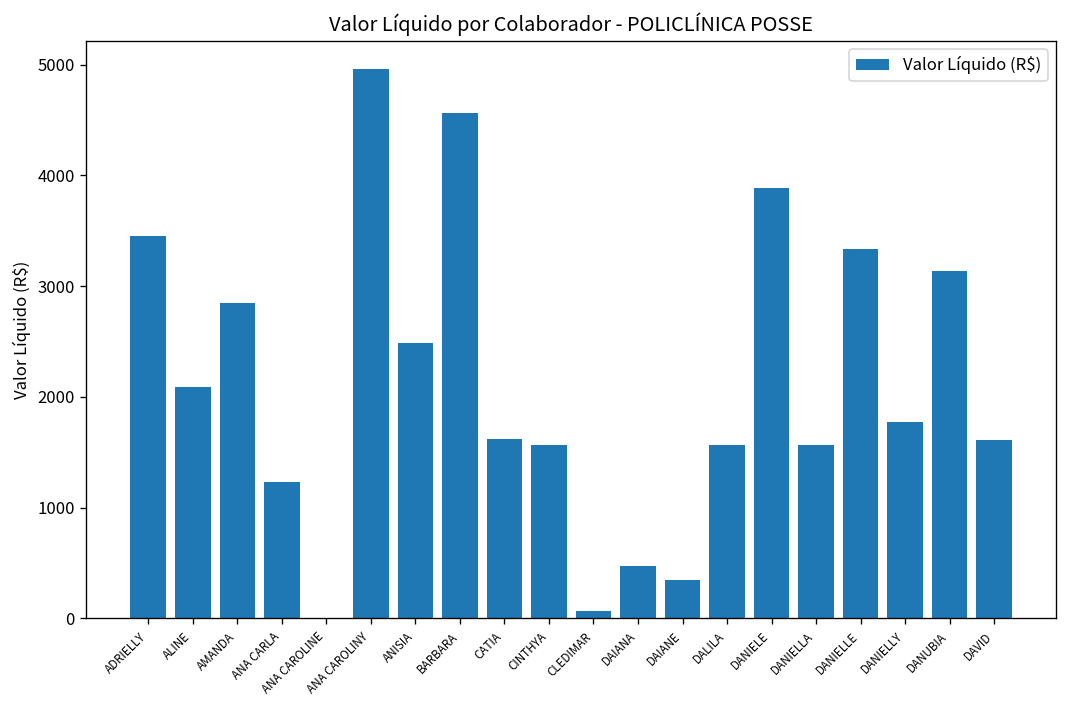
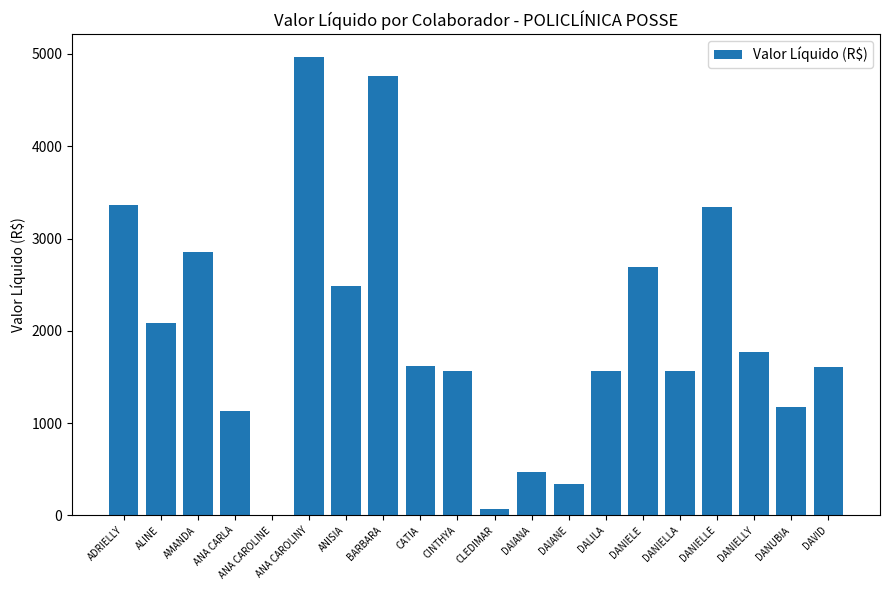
ADRIELLY: 3500 -> 3400
ANA CARLA: 1200 -> 1100
BARBARA: 4600 -> 4800
DANIELE: 3900 -> 2700
DANUBIA: 3100 -> 1200
